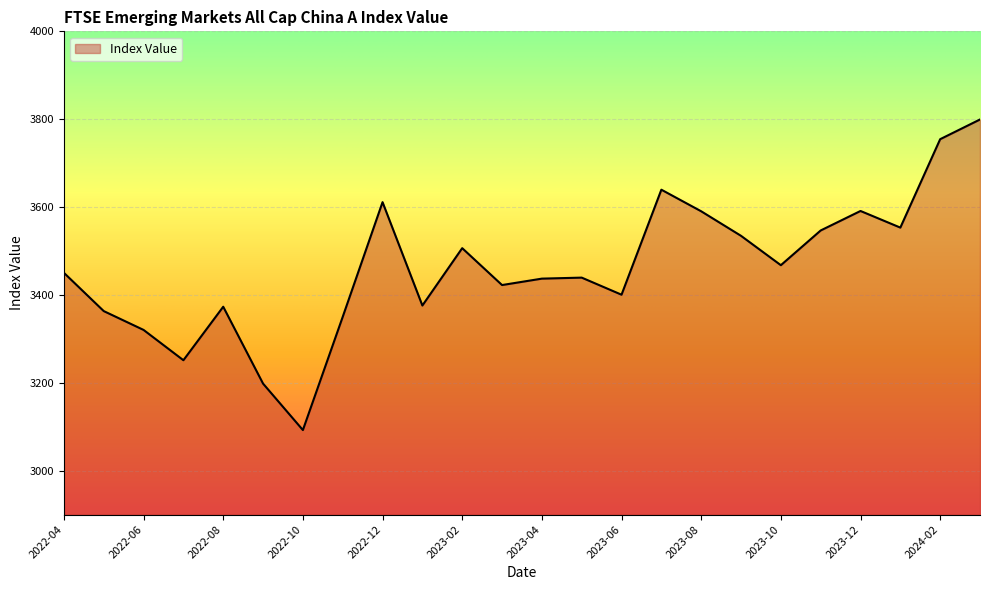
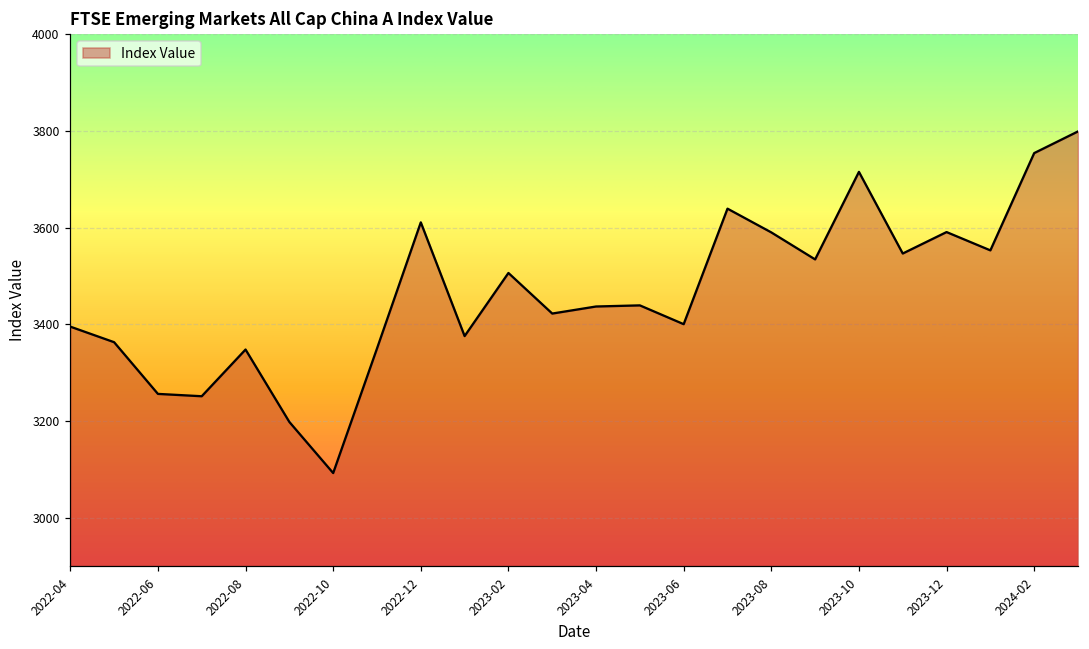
2022-04: 3450 -> 3400
2022-06: 3320 -> 3260
2022-08: 3370 -> 3350
2023-10: 3470 -> 3720
